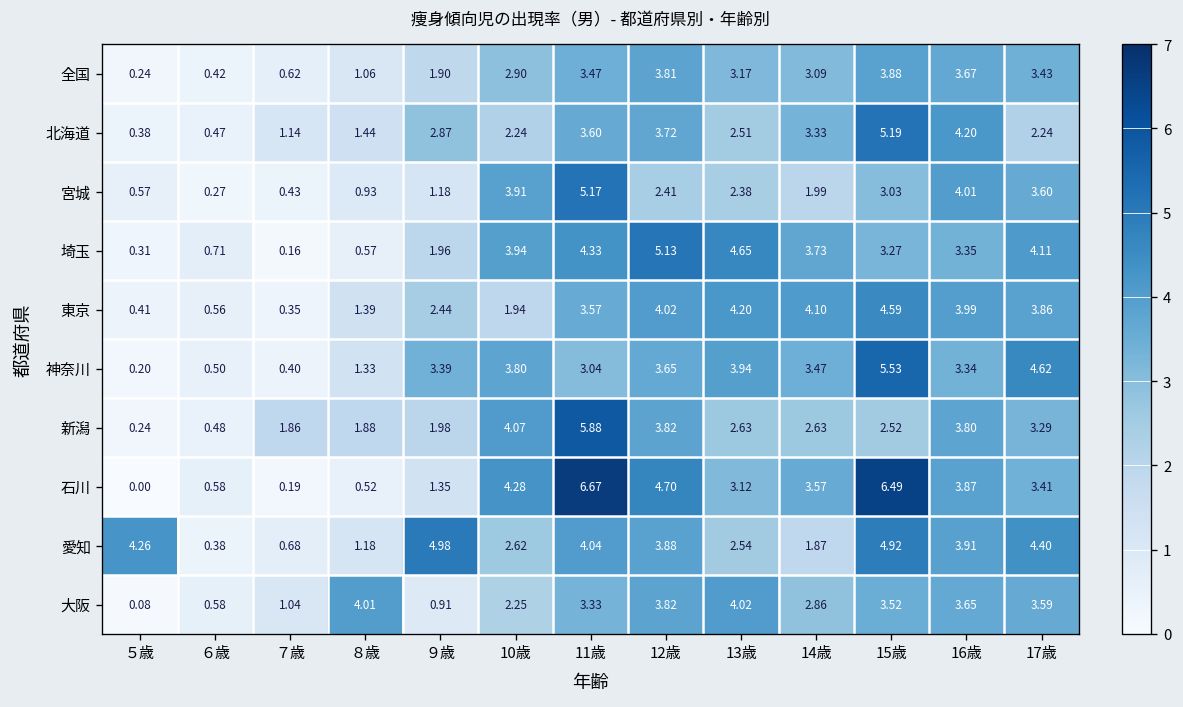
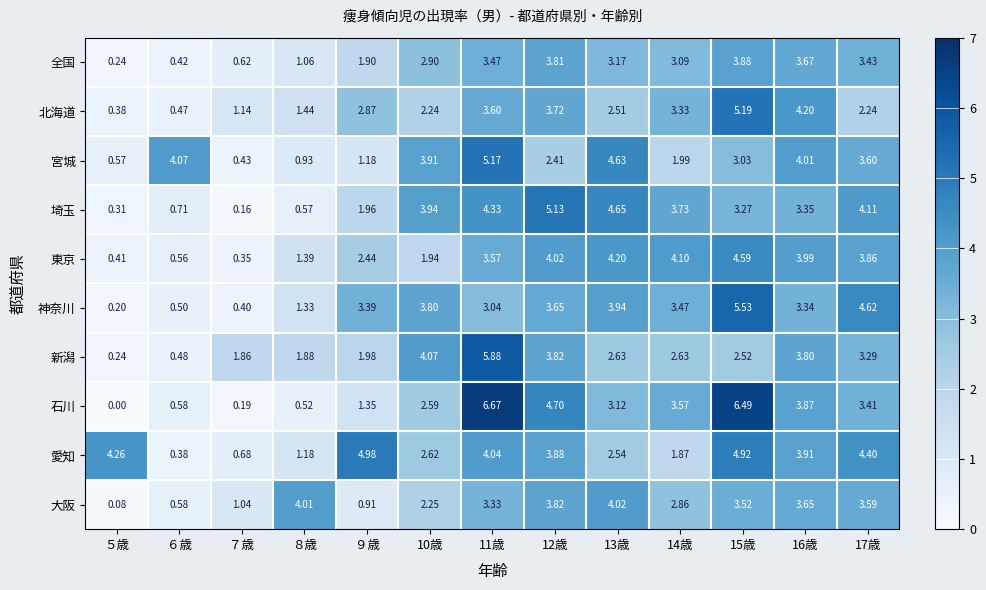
宮城, ６歳: 0.27 -> 4.07
宮城, 13歳: 2.38 -> 4.63
石川, 10歳: 4.28 -> 2.59
